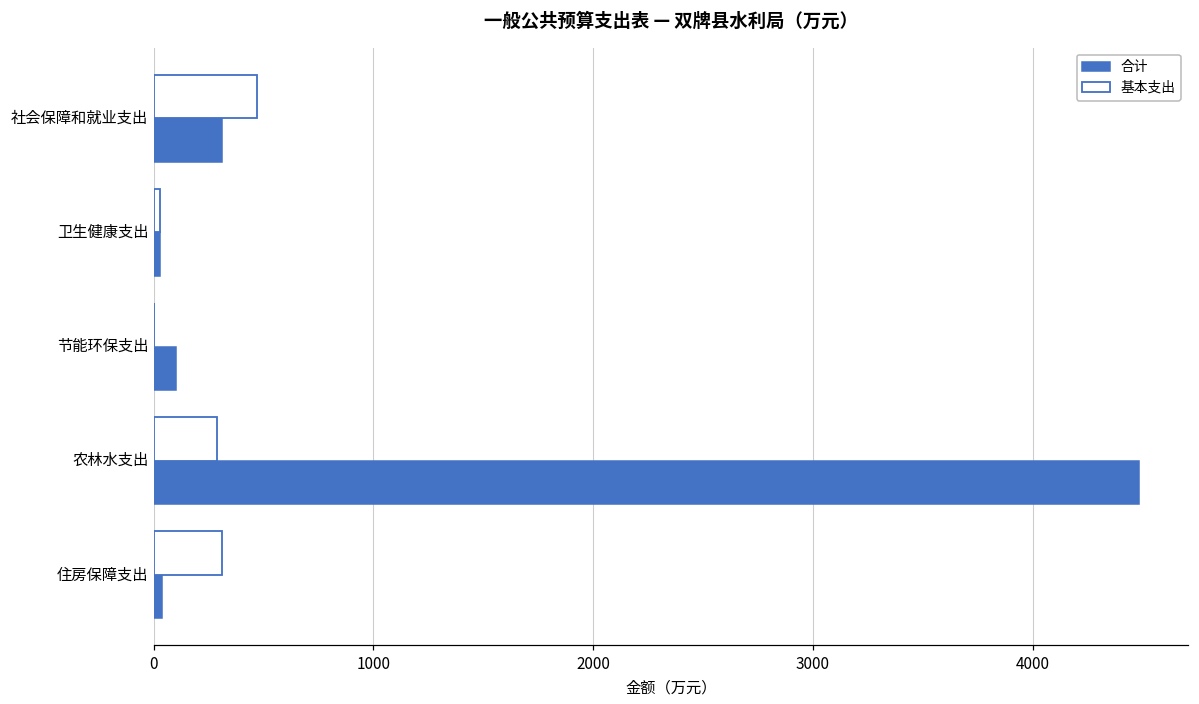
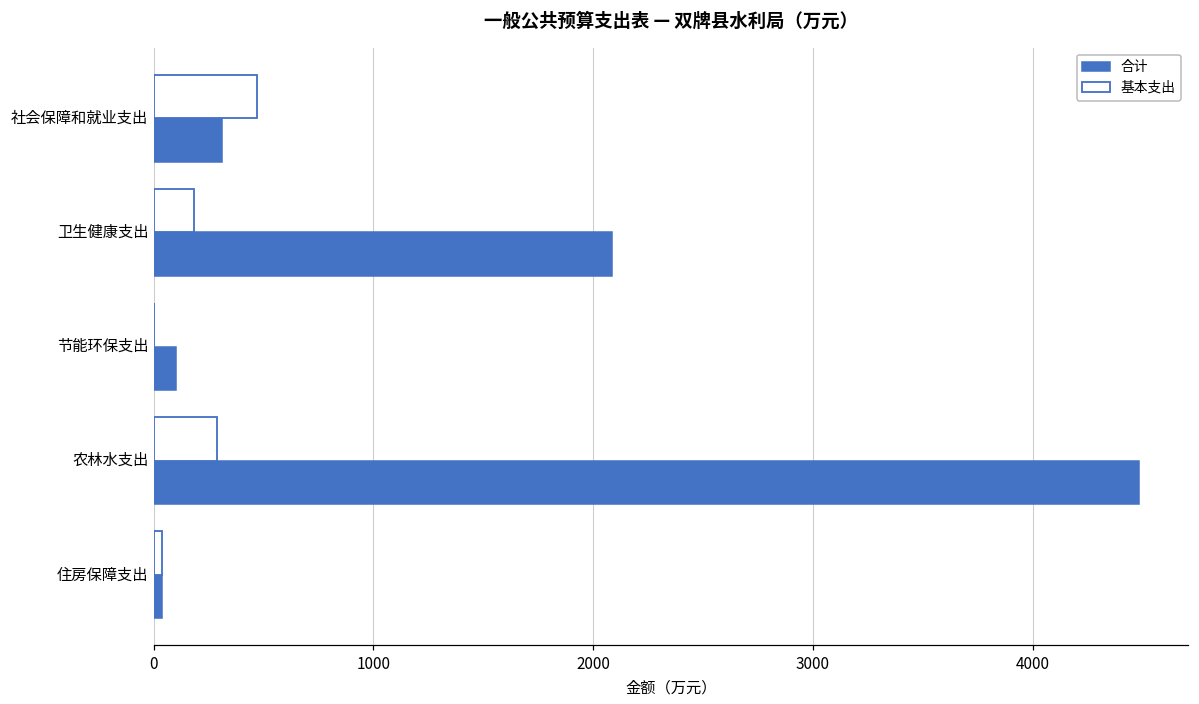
基本支出, 卫生健康支出: 30 -> 180
合计, 卫生健康支出: 30 -> 2090
基本支出, 住房保障支出: 310 -> 40
